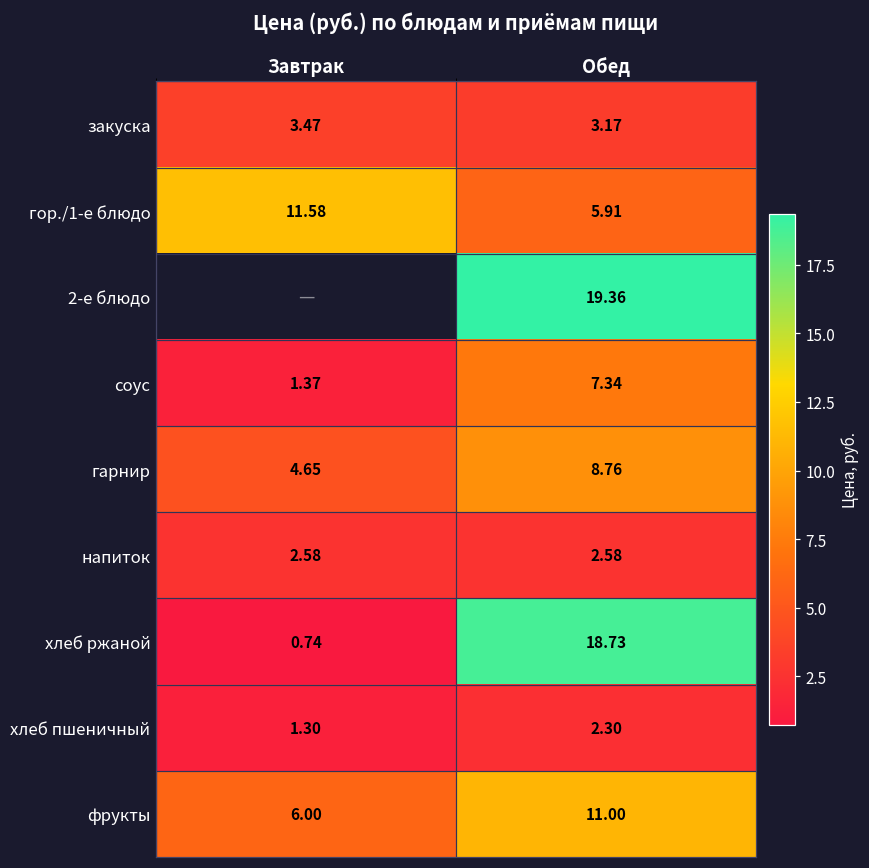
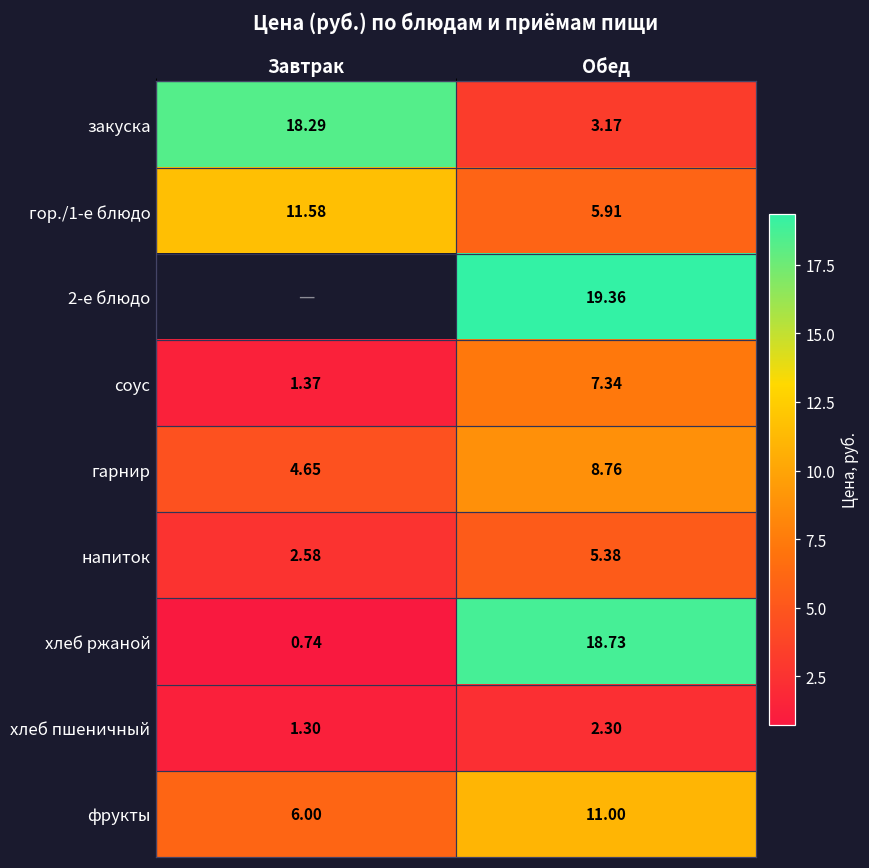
закуска, Завтрак: 3.47 -> 18.29
напиток, Обед: 2.58 -> 5.38
